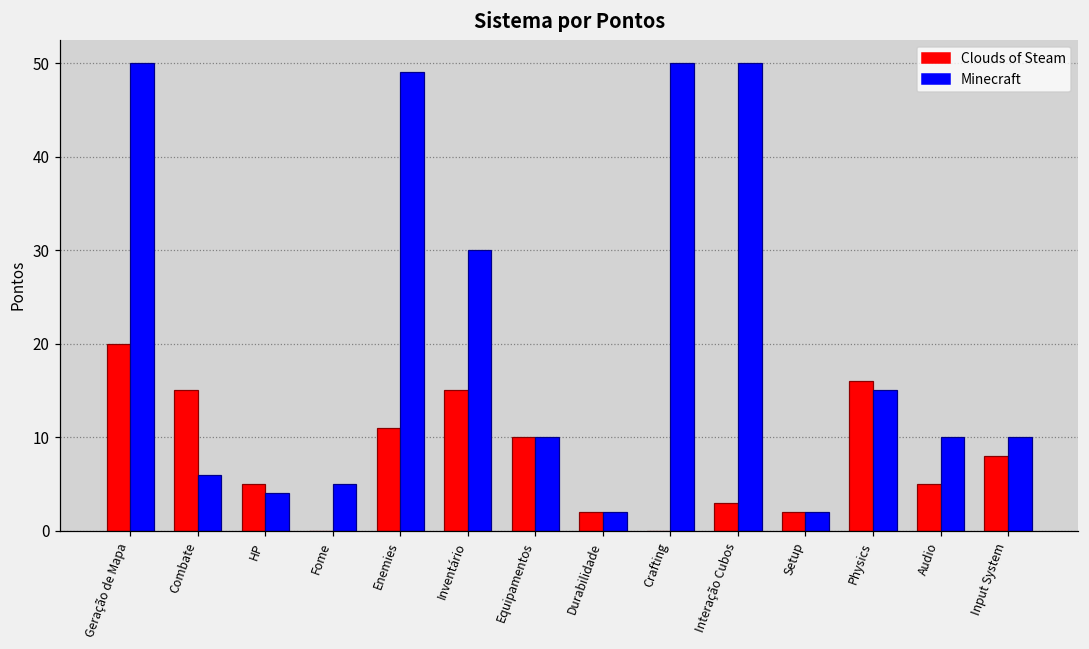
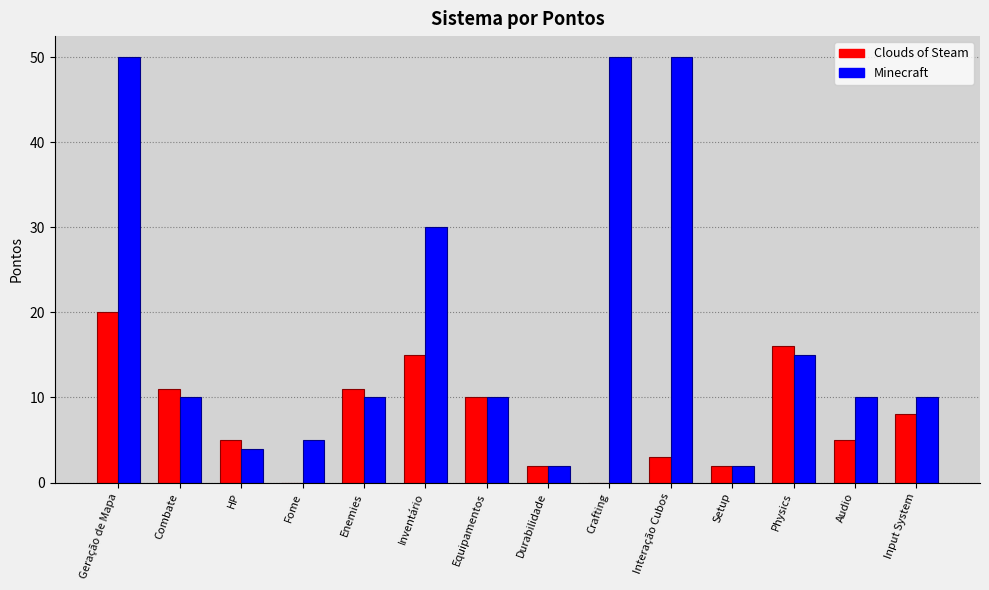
Clouds of Steam, Combate: 15 -> 11
Minecraft, Combate: 6 -> 10
Minecraft, Enemies: 49 -> 10
